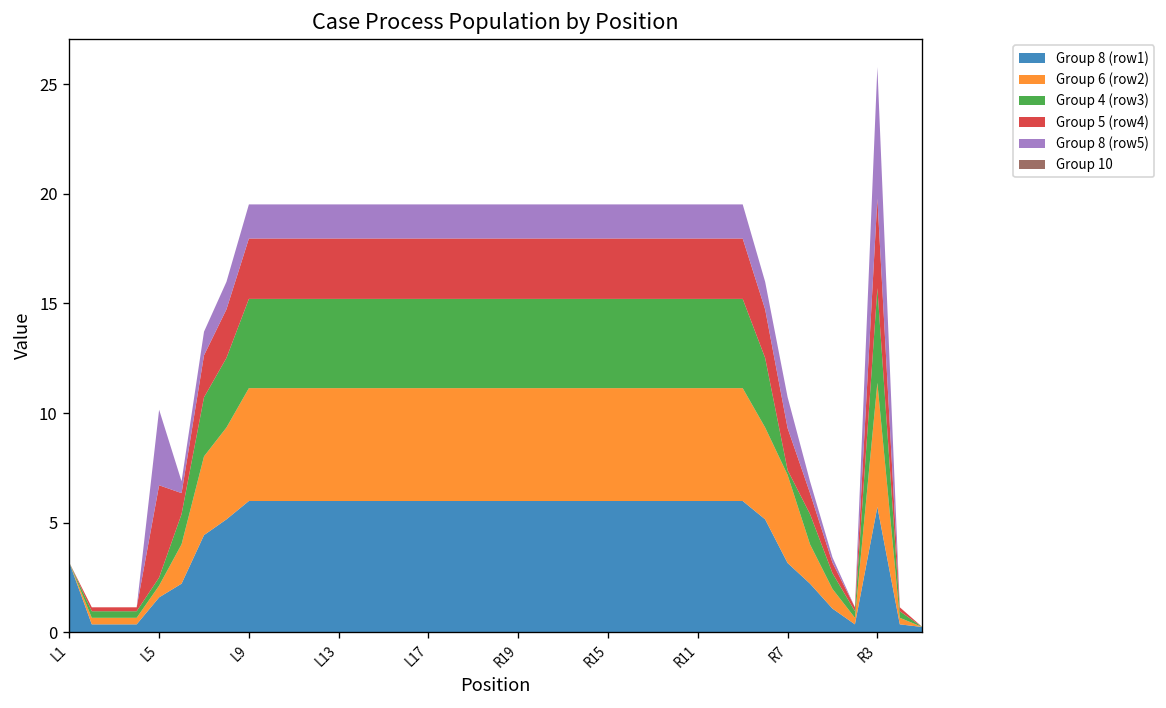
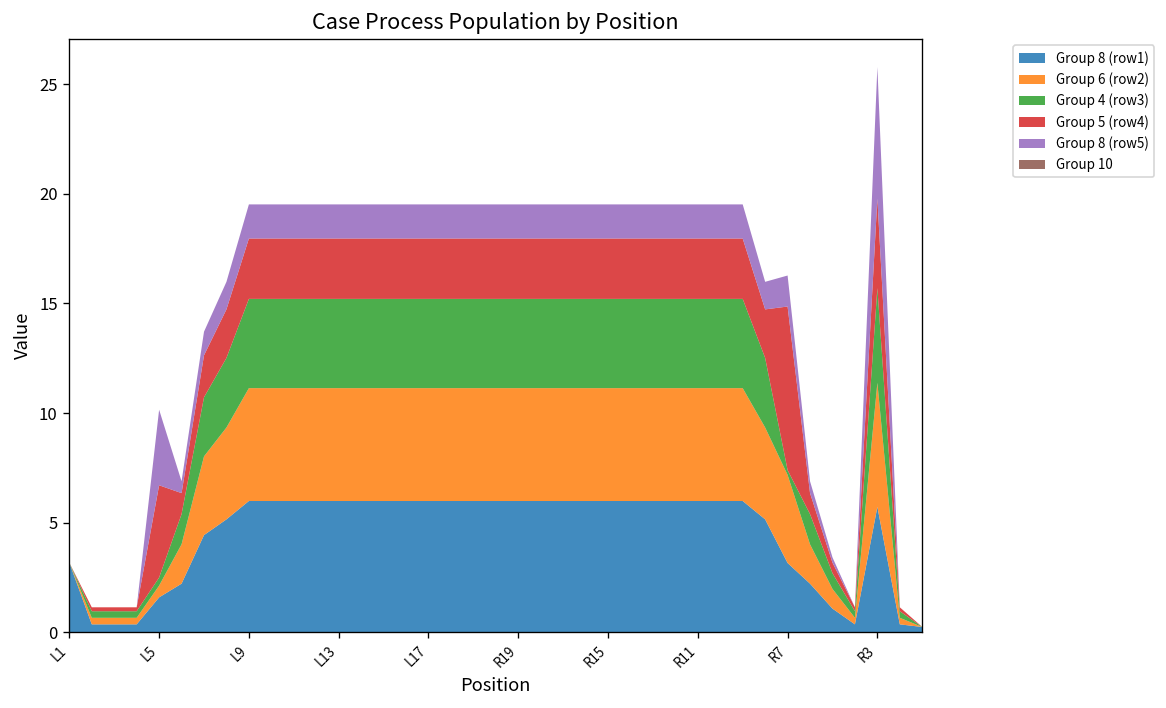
Group 5 (row4), R7: 1.9 -> 7.5
